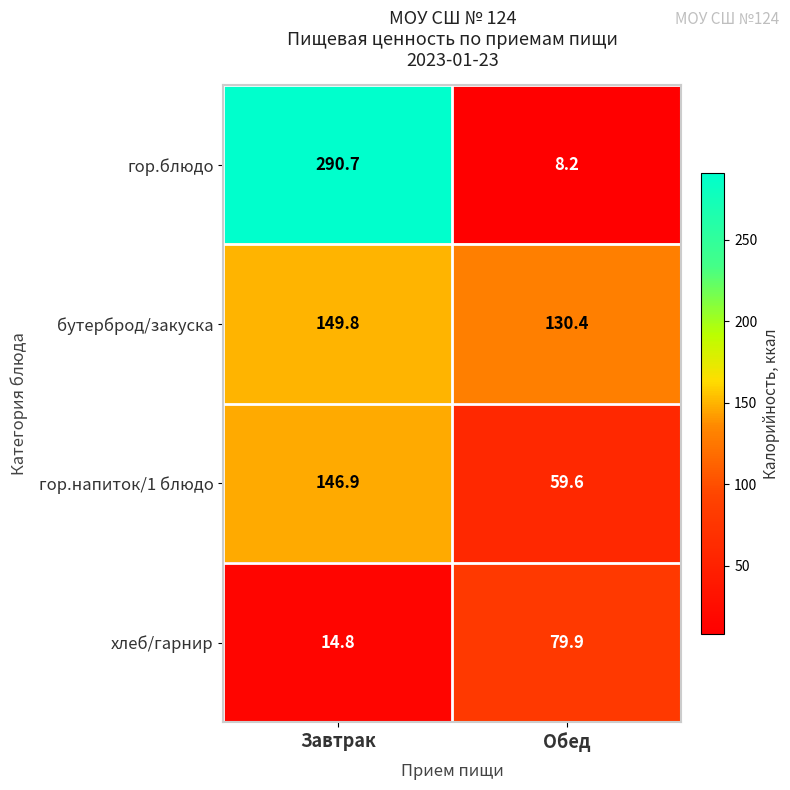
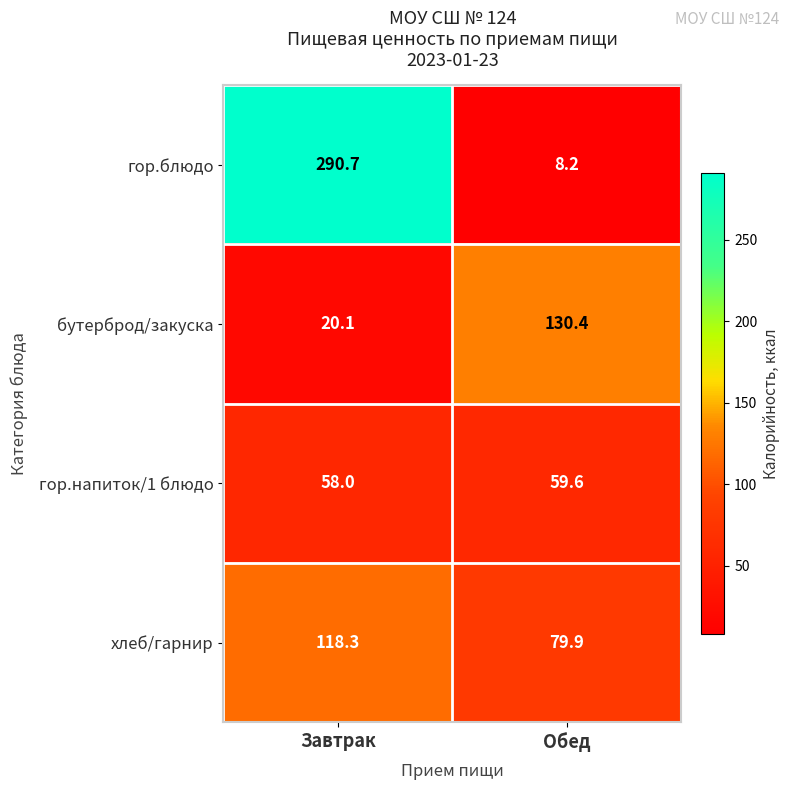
бутерброд/закуска, Завтрак: 149.8 -> 20.1
гор.напиток/1 блюдо, Завтрак: 146.9 -> 58.0
хлеб/гарнир, Завтрак: 14.8 -> 118.3
